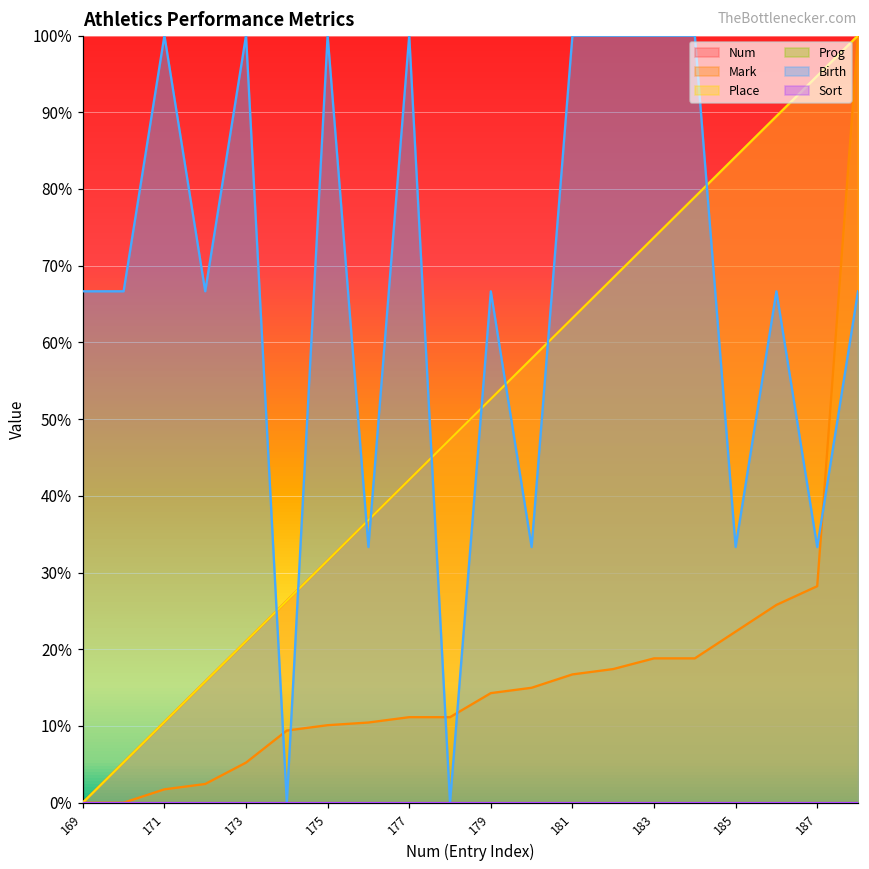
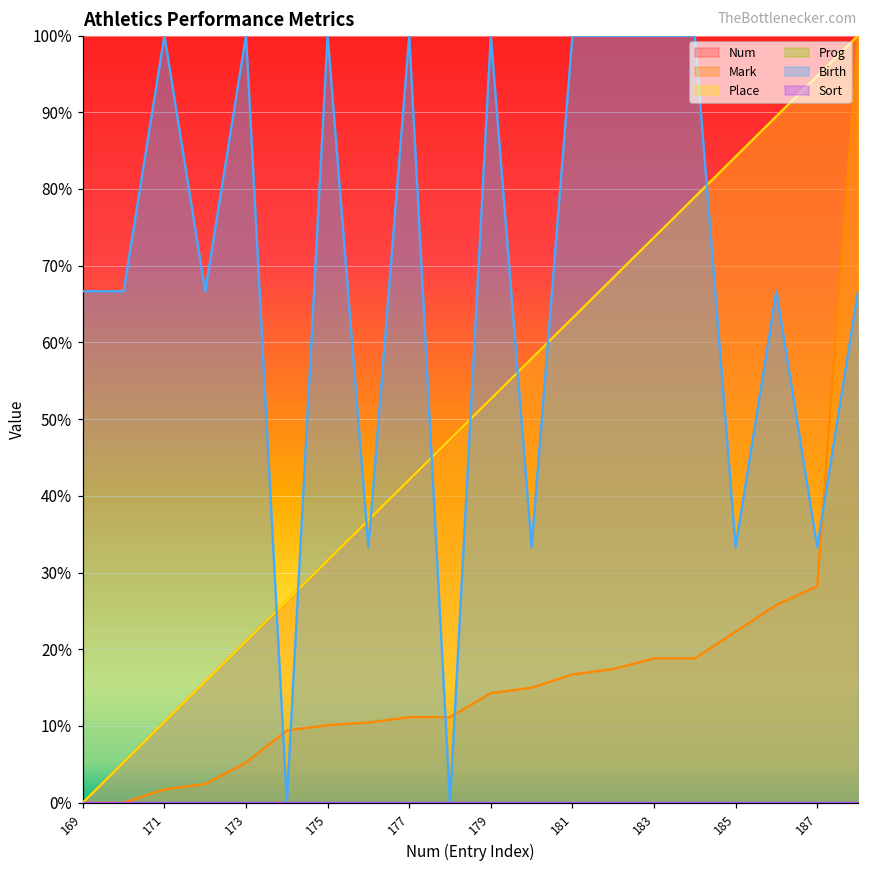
Birth, 179: 67% -> 100%
